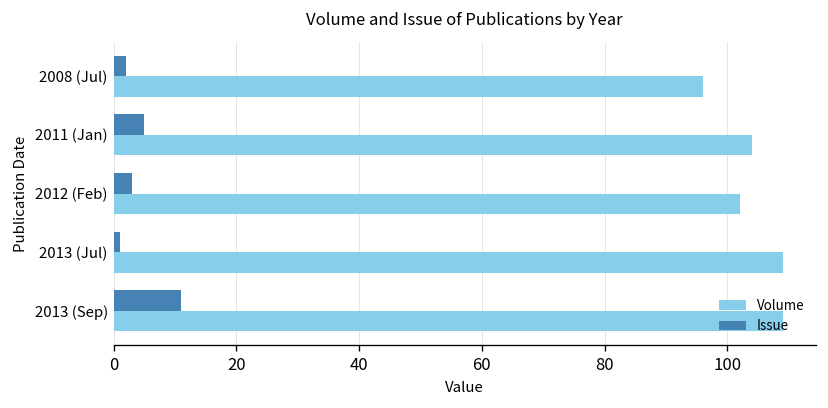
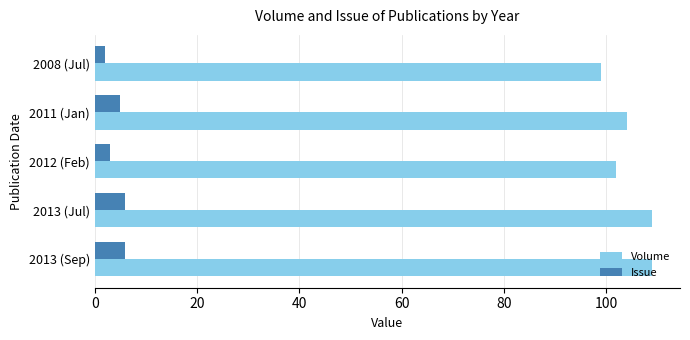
Volume, 2008 (Jul): 96 -> 99
Issue, 2013 (Jul): 1 -> 6
Issue, 2013 (Sep): 11 -> 6
